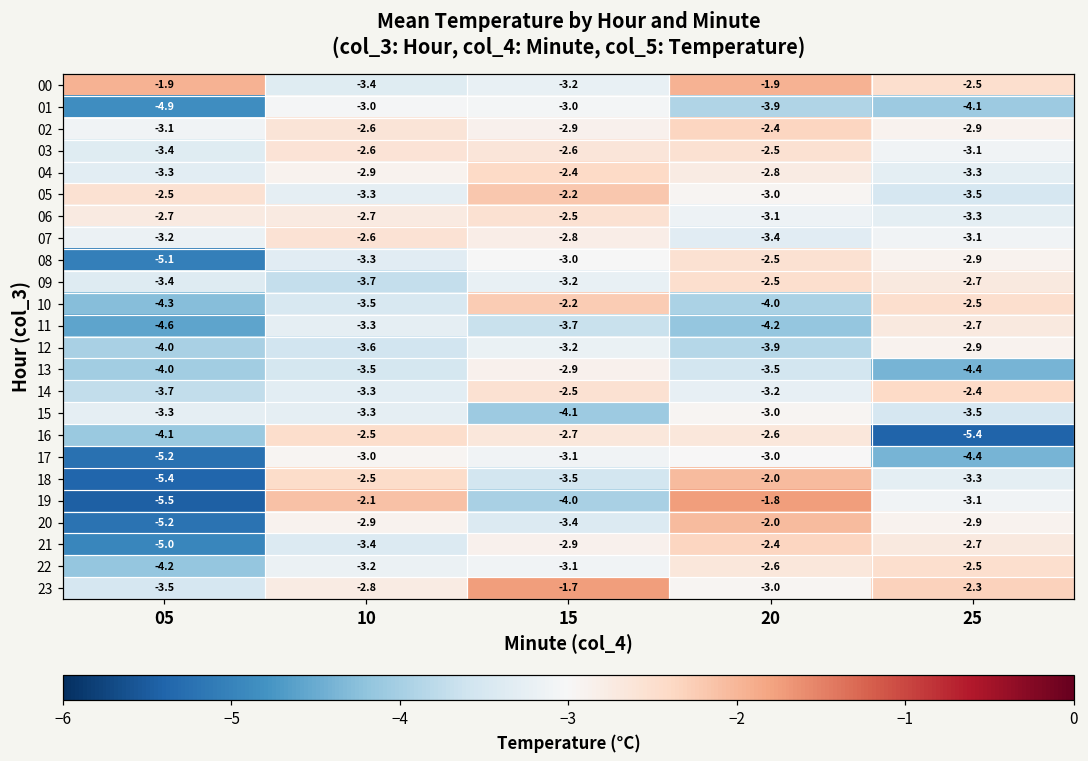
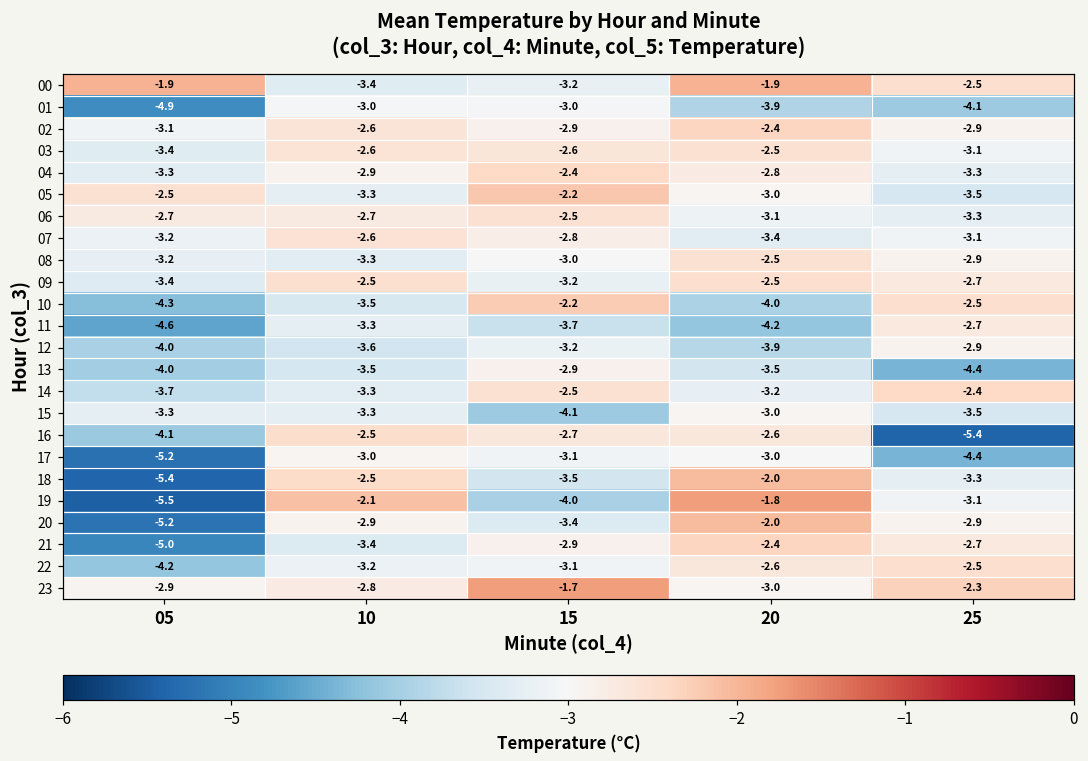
08, 05: -5.1 -> -3.2
09, 10: -3.7 -> -2.5
23, 05: -3.5 -> -2.9
